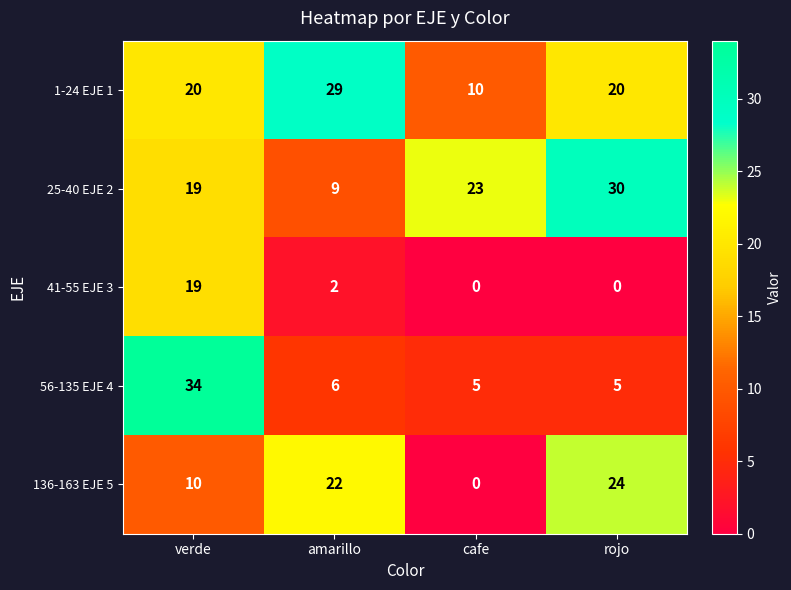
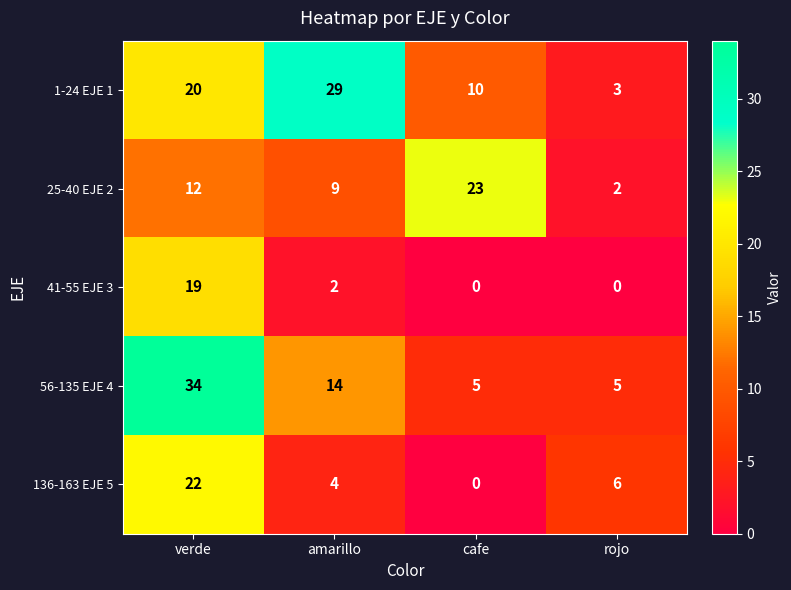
1-24 EJE 1, rojo: 20 -> 3
25-40 EJE 2, verde: 19 -> 12
25-40 EJE 2, rojo: 30 -> 2
56-135 EJE 4, amarillo: 6 -> 14
136-163 EJE 5, verde: 10 -> 22
136-163 EJE 5, amarillo: 22 -> 4
136-163 EJE 5, rojo: 24 -> 6
